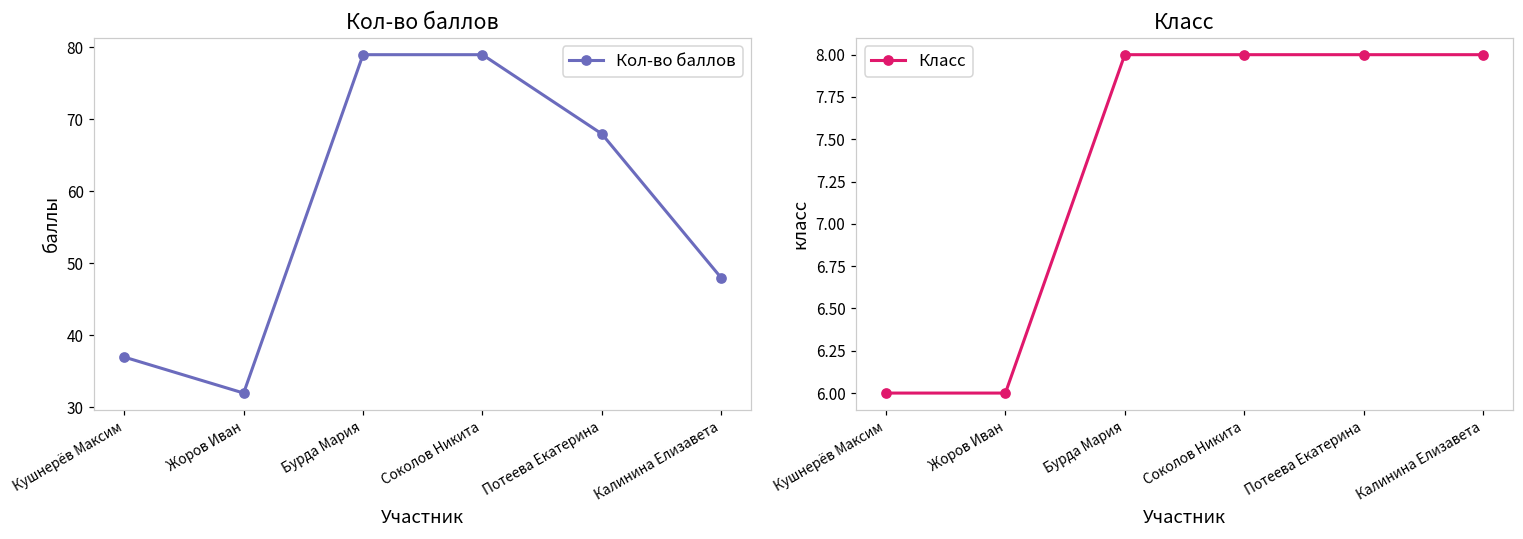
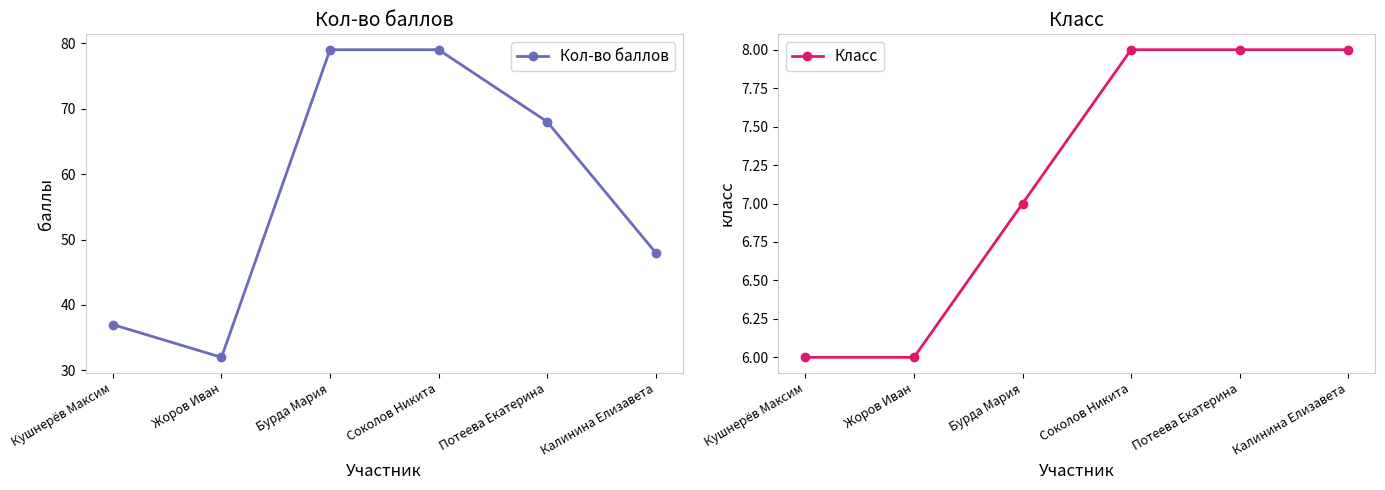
Класс, Бурда Мария: 8 -> 7
